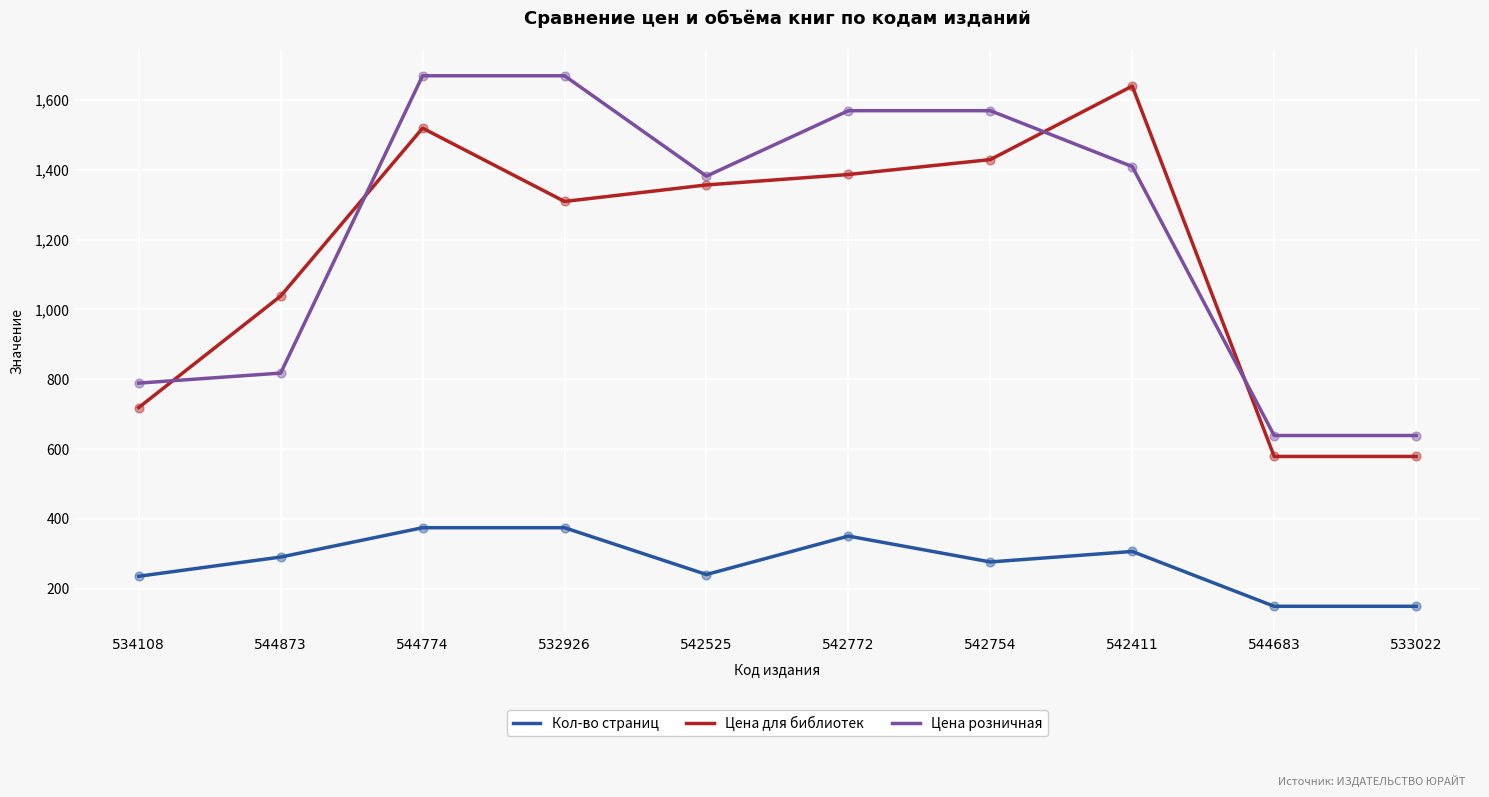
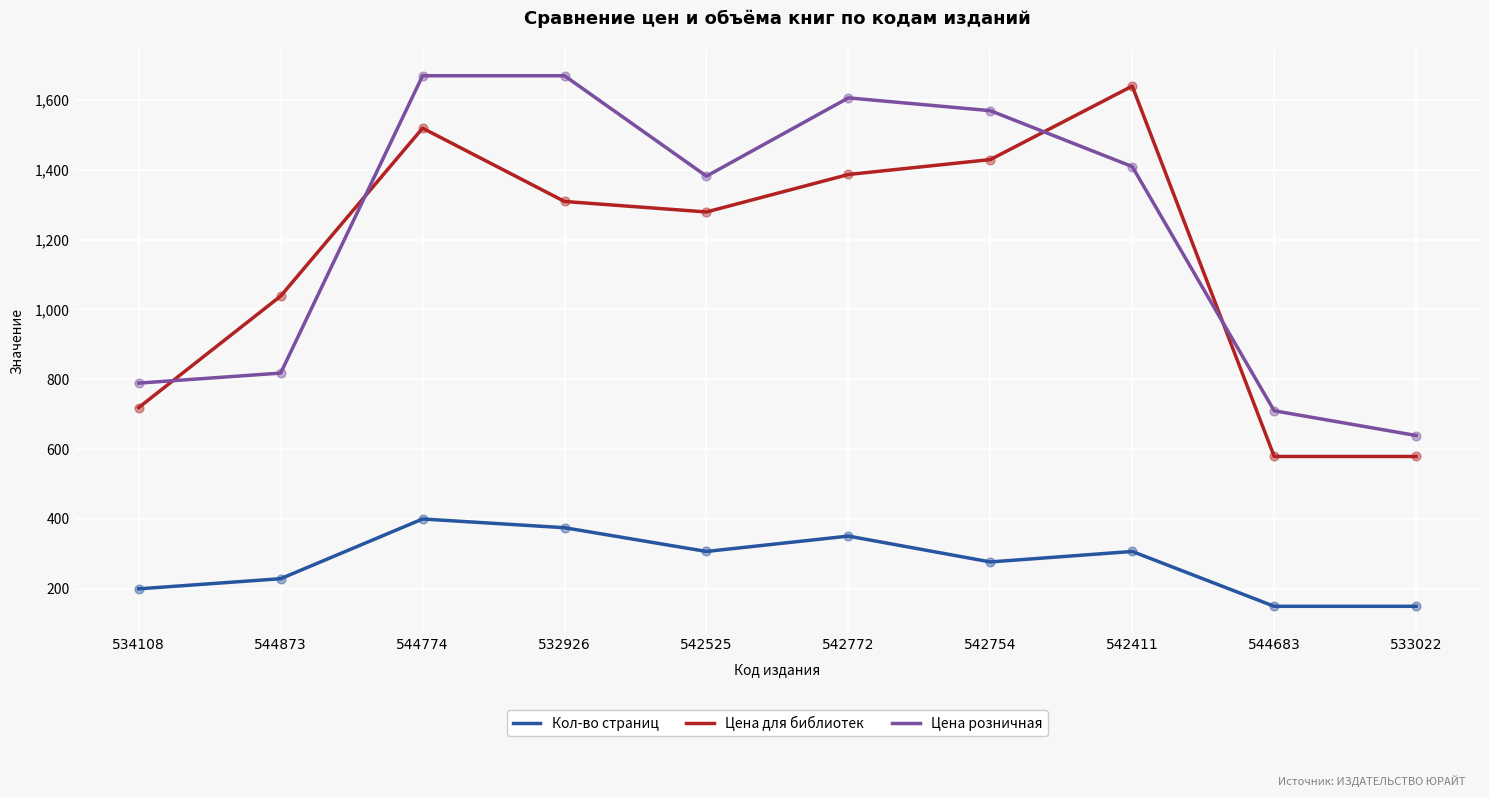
Кол-во страниц, 534108: 240 -> 200
Кол-во страниц, 544873: 290 -> 230
Кол-во страниц, 544774: 380 -> 400
Кол-во страниц, 542525: 240 -> 310
Цена для библиотек, 542525: 1,360 -> 1,280
Цена розничная, 542772: 1,570 -> 1,610
Цена розничная, 544683: 640 -> 710
